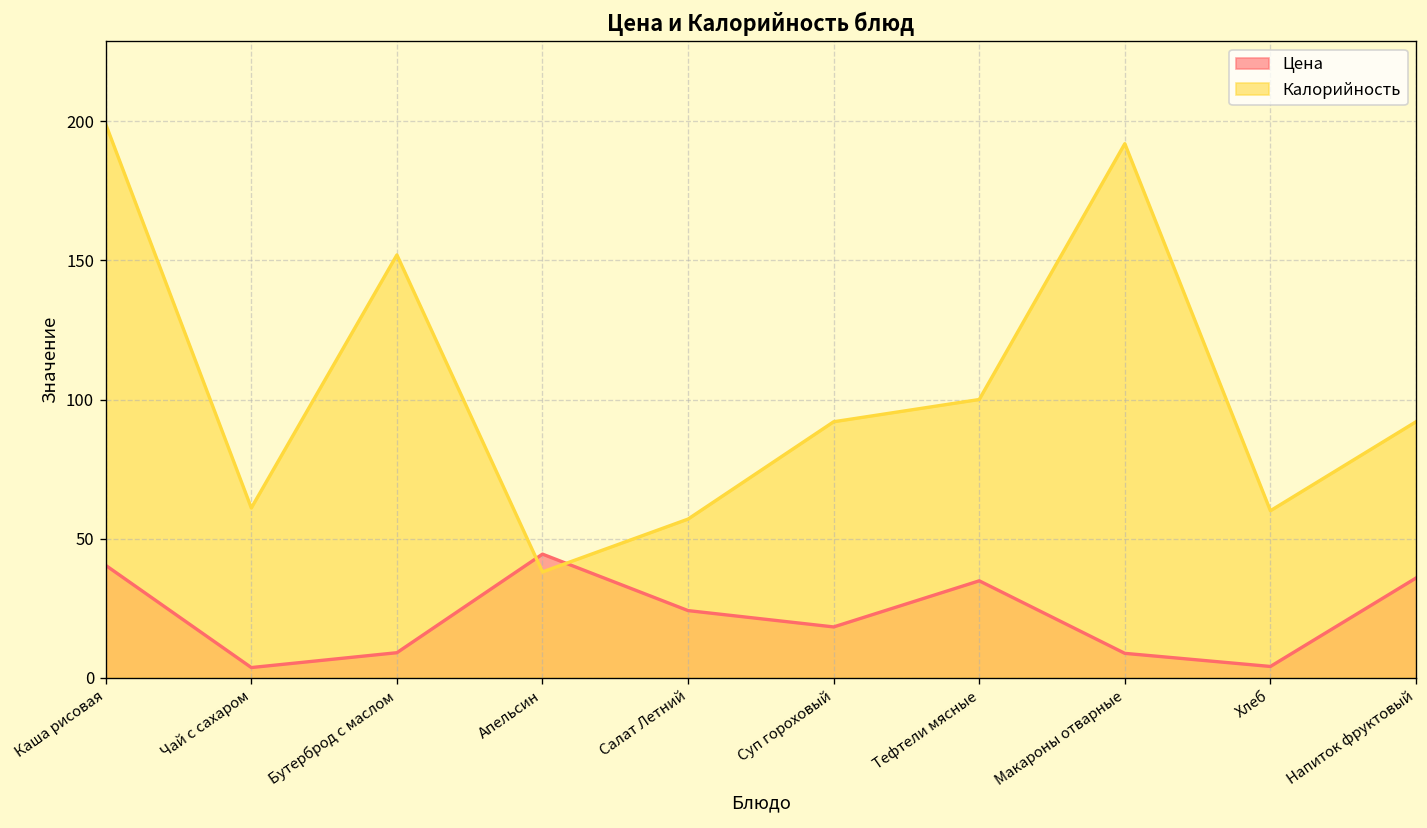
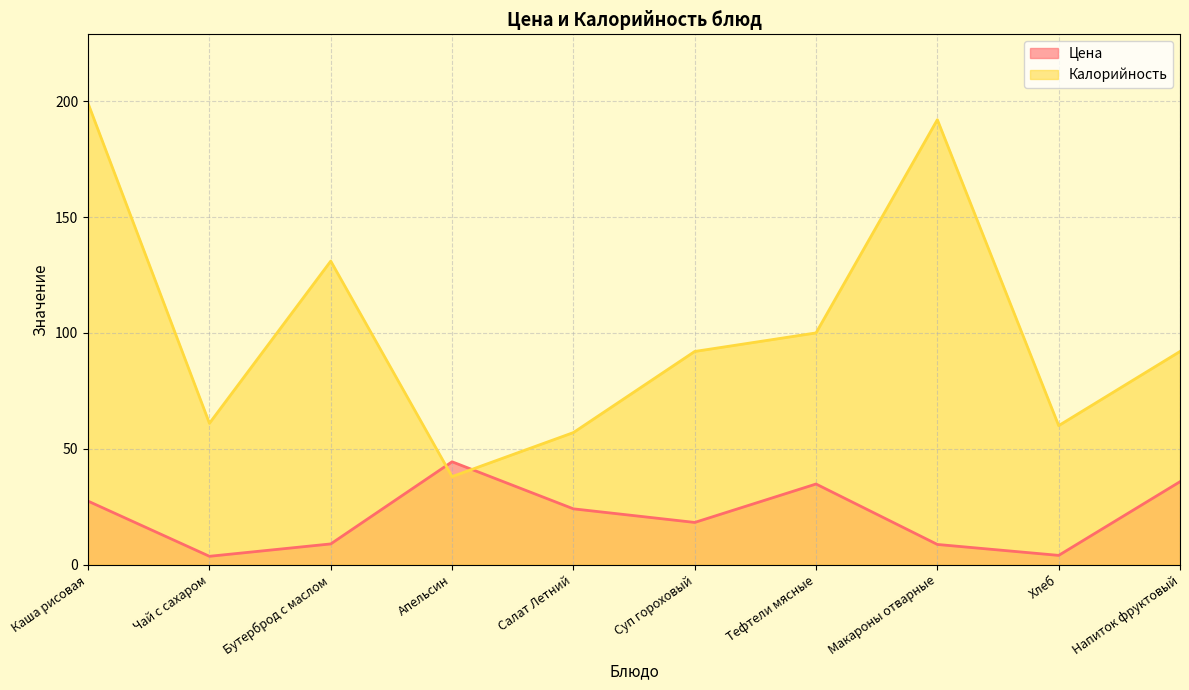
Цена, Каша рисовая: 40 -> 27
Калорийность, Бутерброд с маслом: 152 -> 131
